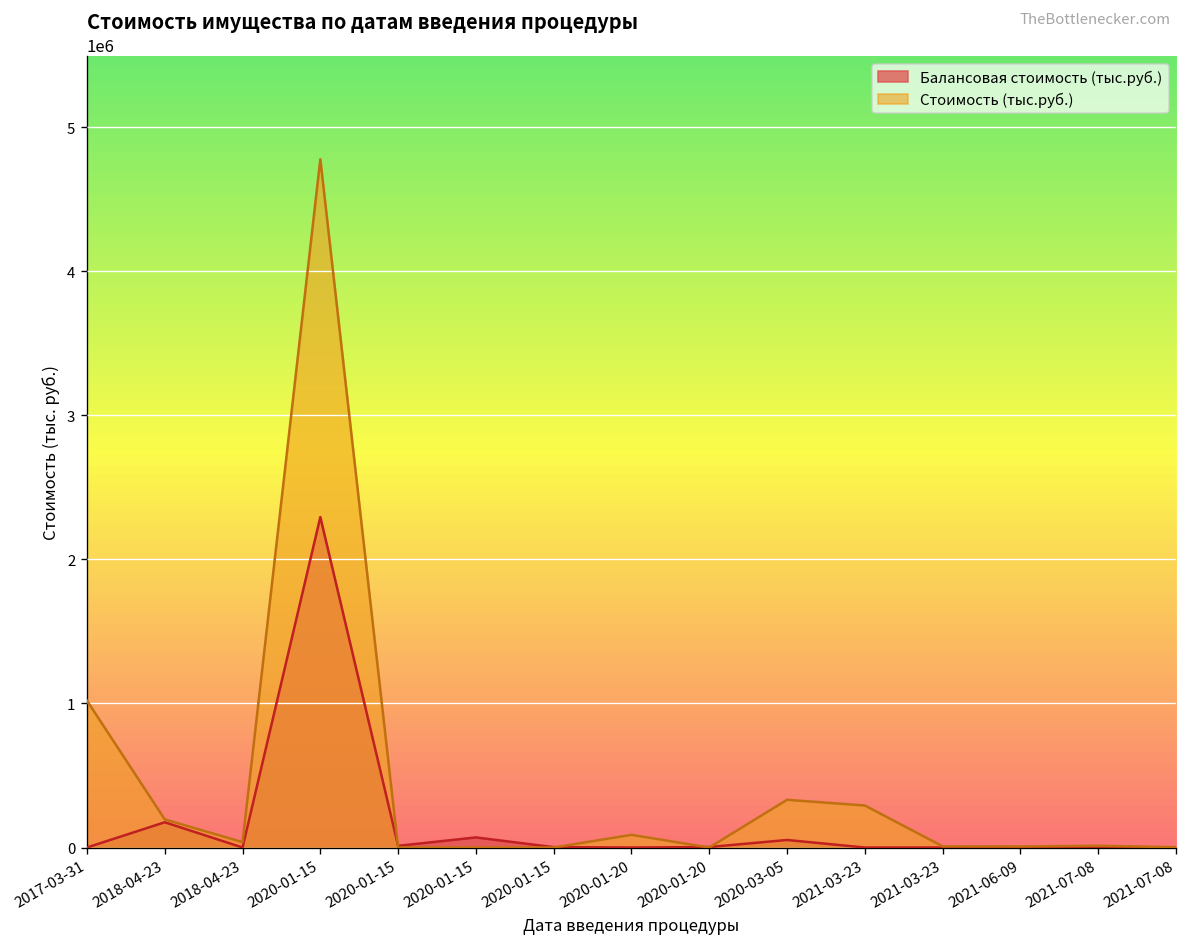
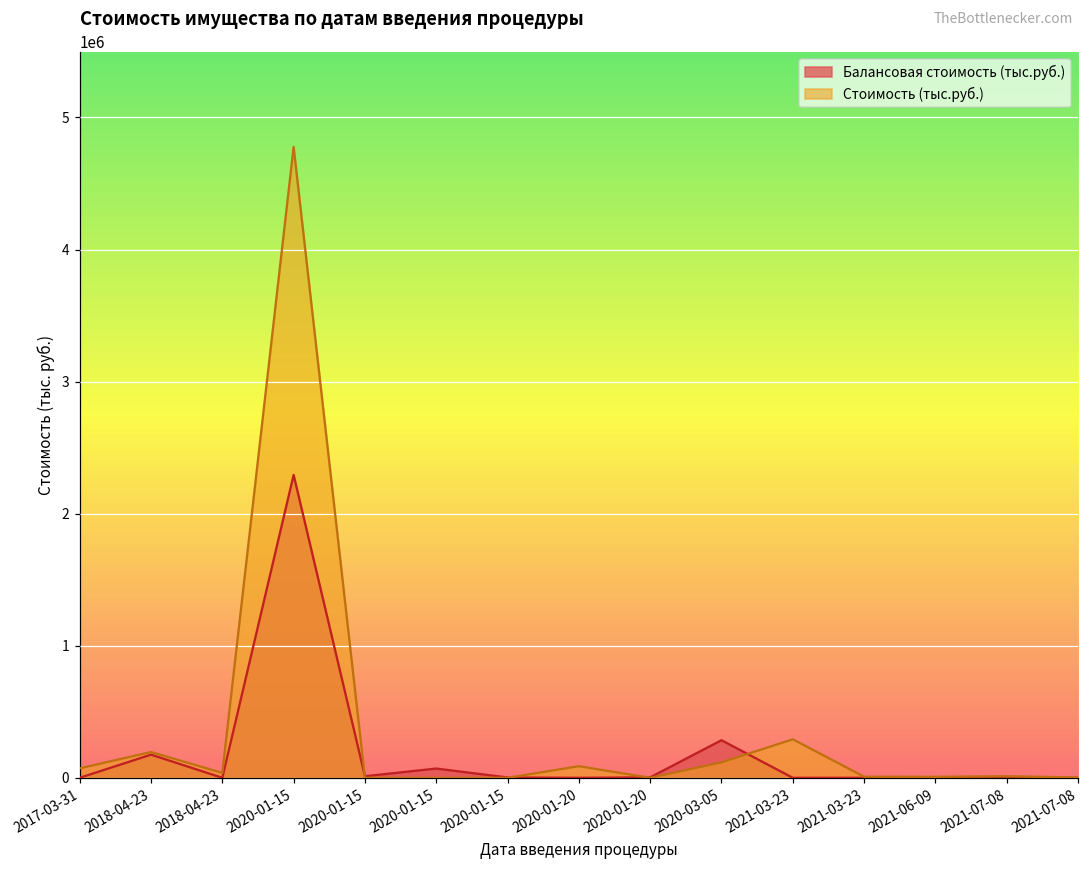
Стоимость (тыс.руб.), 2017-03-31: 1020000 -> 70000
Балансовая стоимость (тыс.руб.), 2020-03-05: 50000 -> 280000
Стоимость (тыс.руб.), 2020-03-05: 330000 -> 120000
